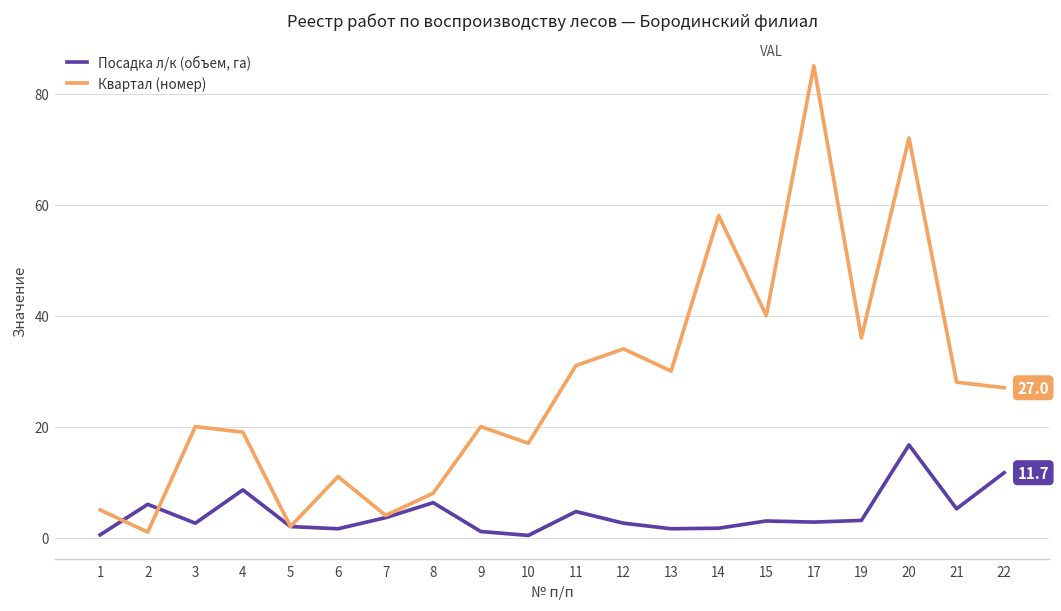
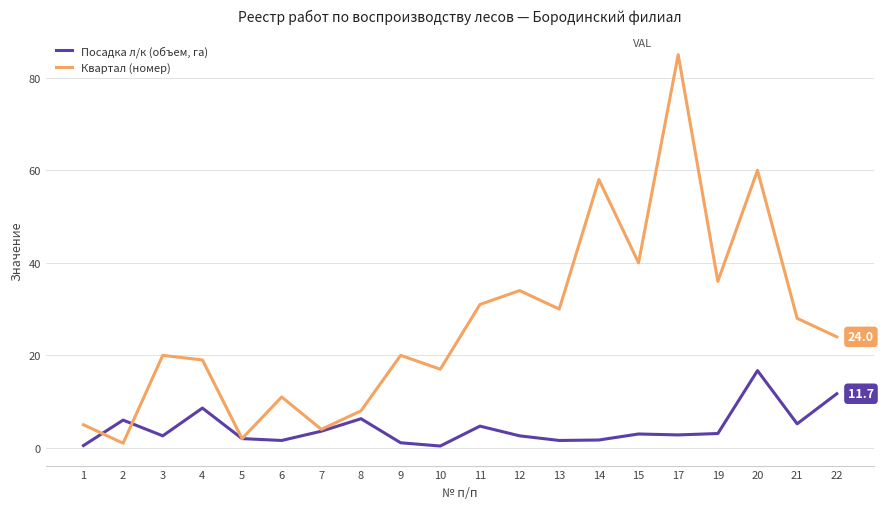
Квартал (номер), 20: 72 -> 60
Квартал (номер), 22: 27.0 -> 24.0
